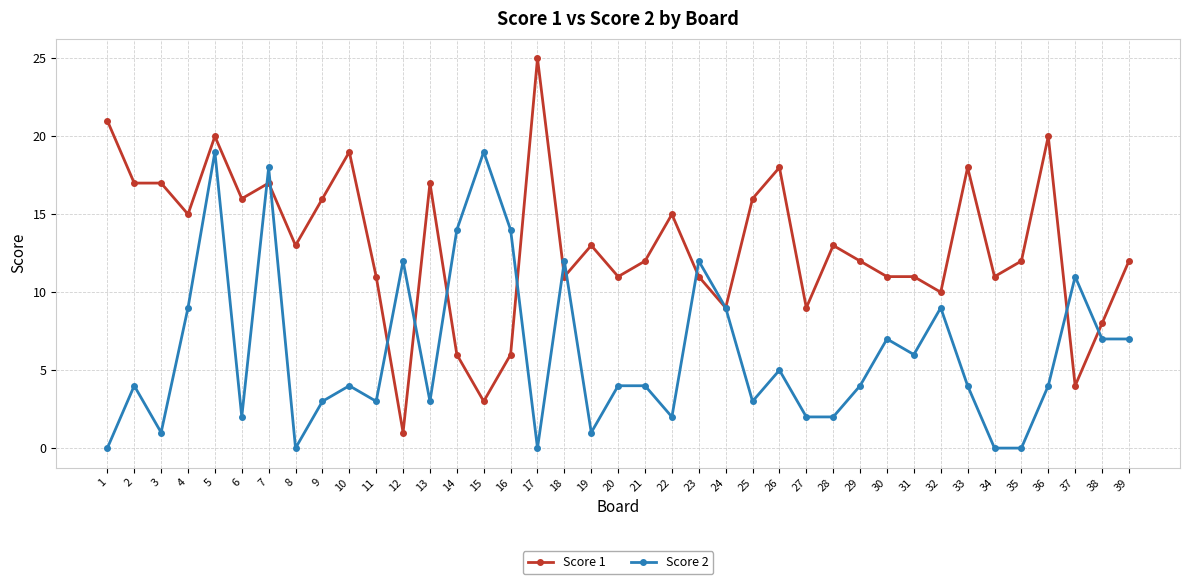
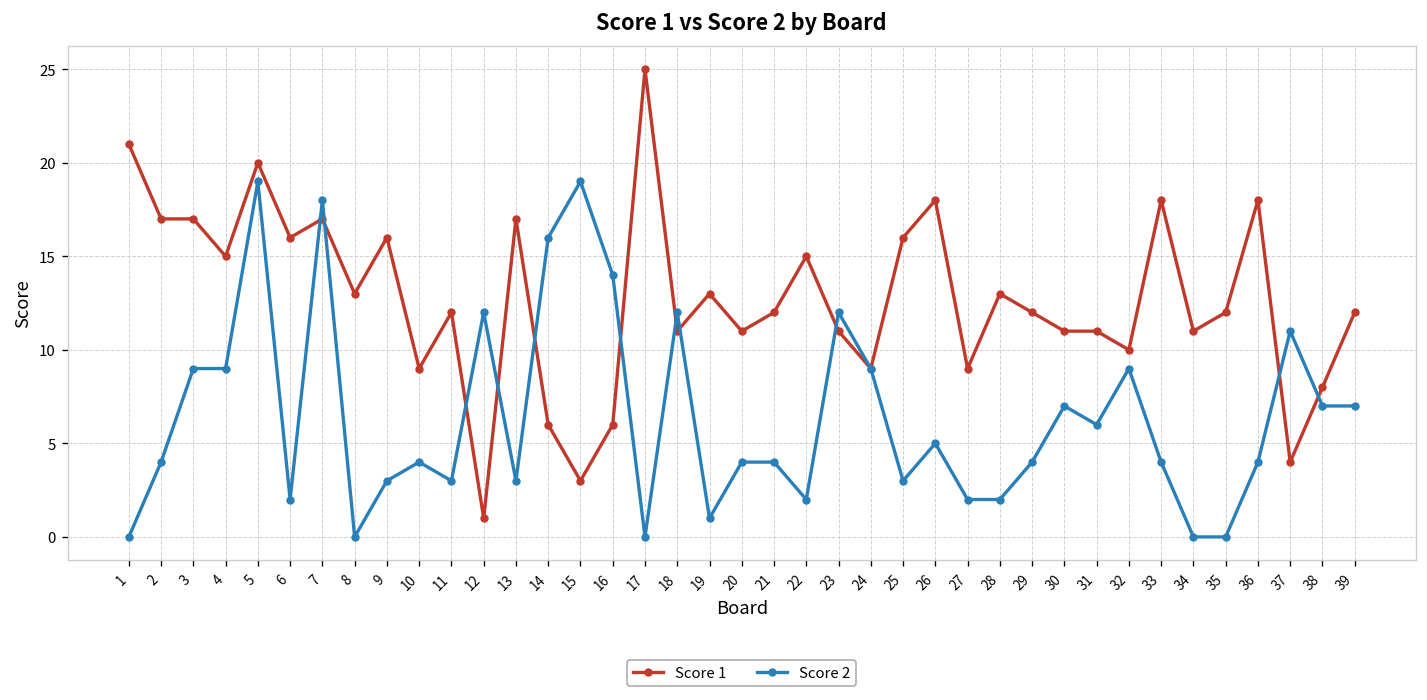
Score 2, 3: 1 -> 9
Score 1, 10: 19 -> 9
Score 1, 11: 11 -> 12
Score 2, 14: 14 -> 16
Score 1, 36: 20 -> 18
